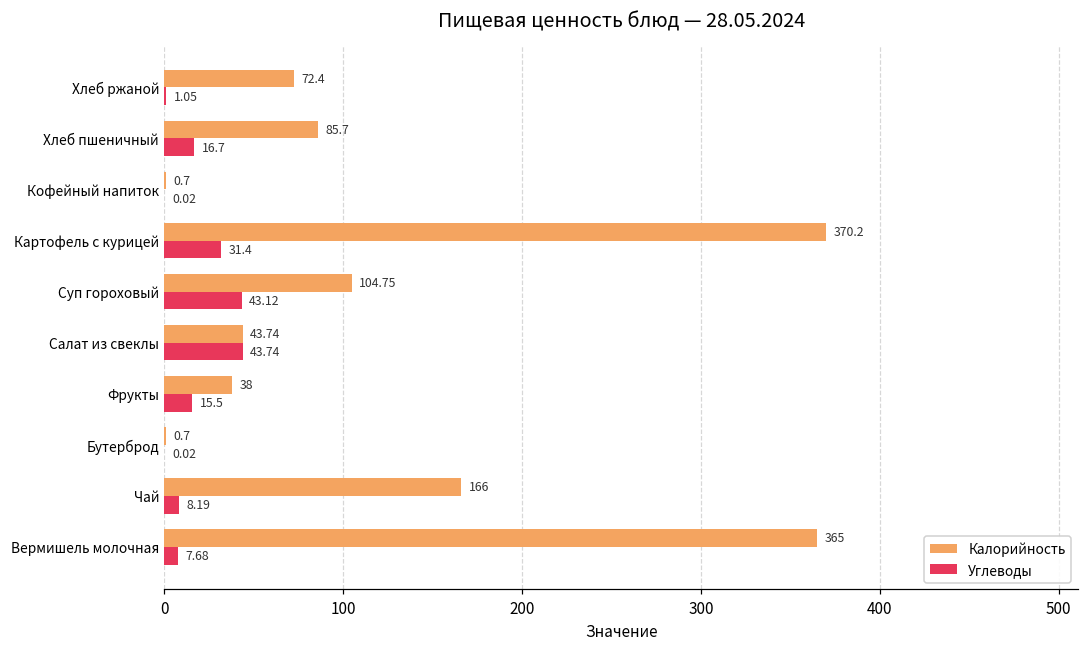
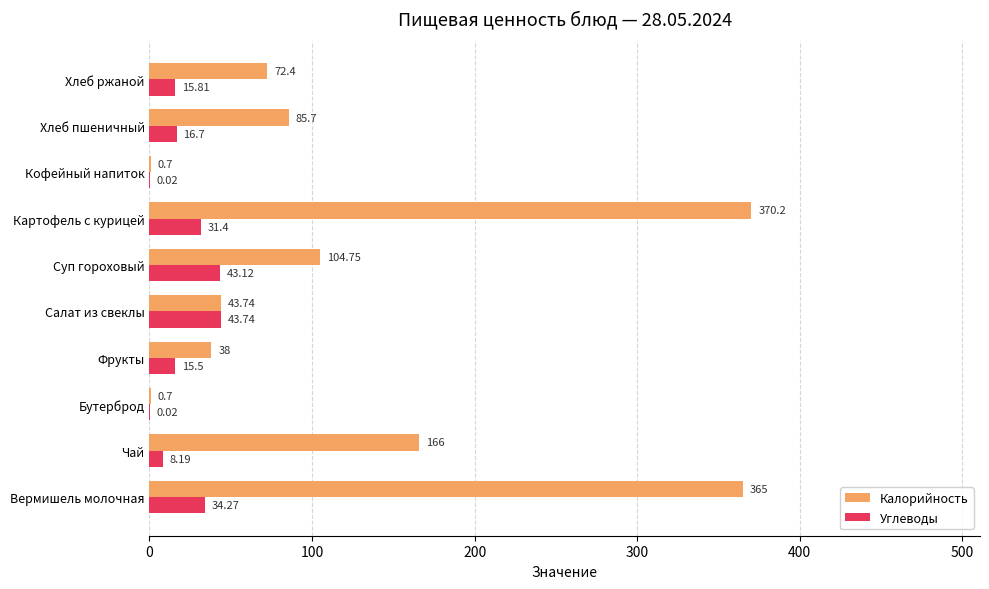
Углеводы, Хлеб ржаной: 1.05 -> 15.81
Углеводы, Вермишель молочная: 7.68 -> 34.27
